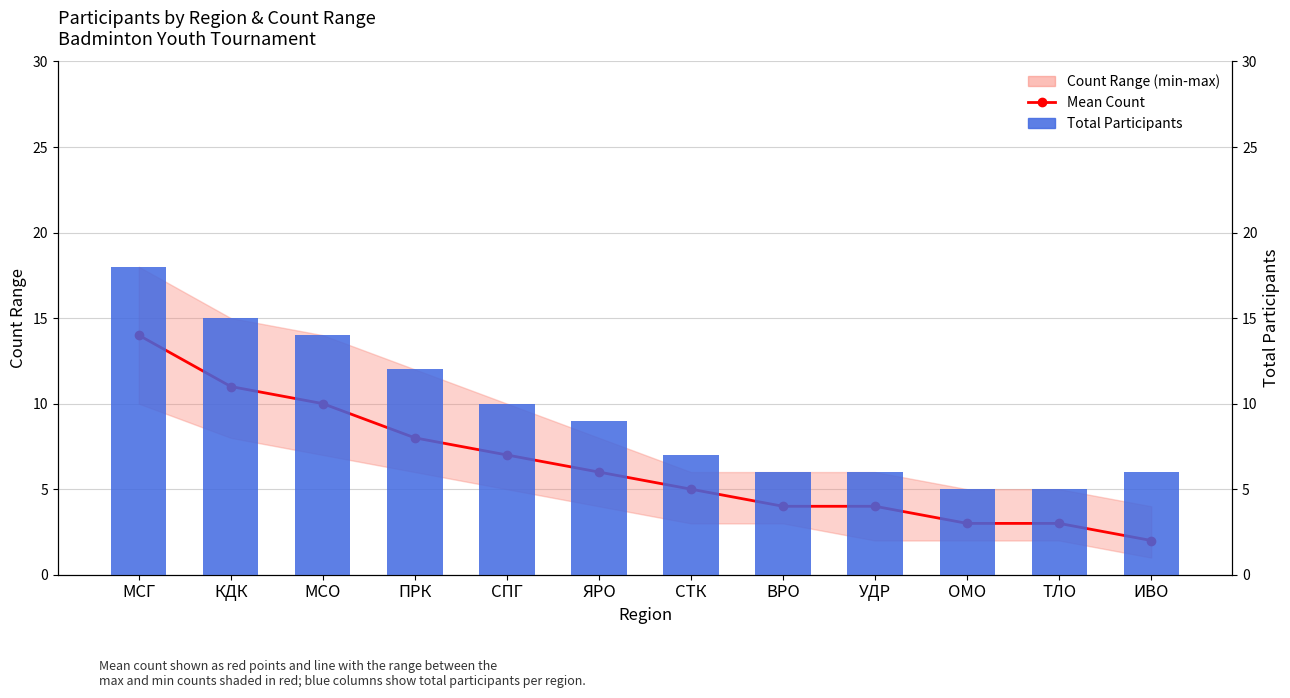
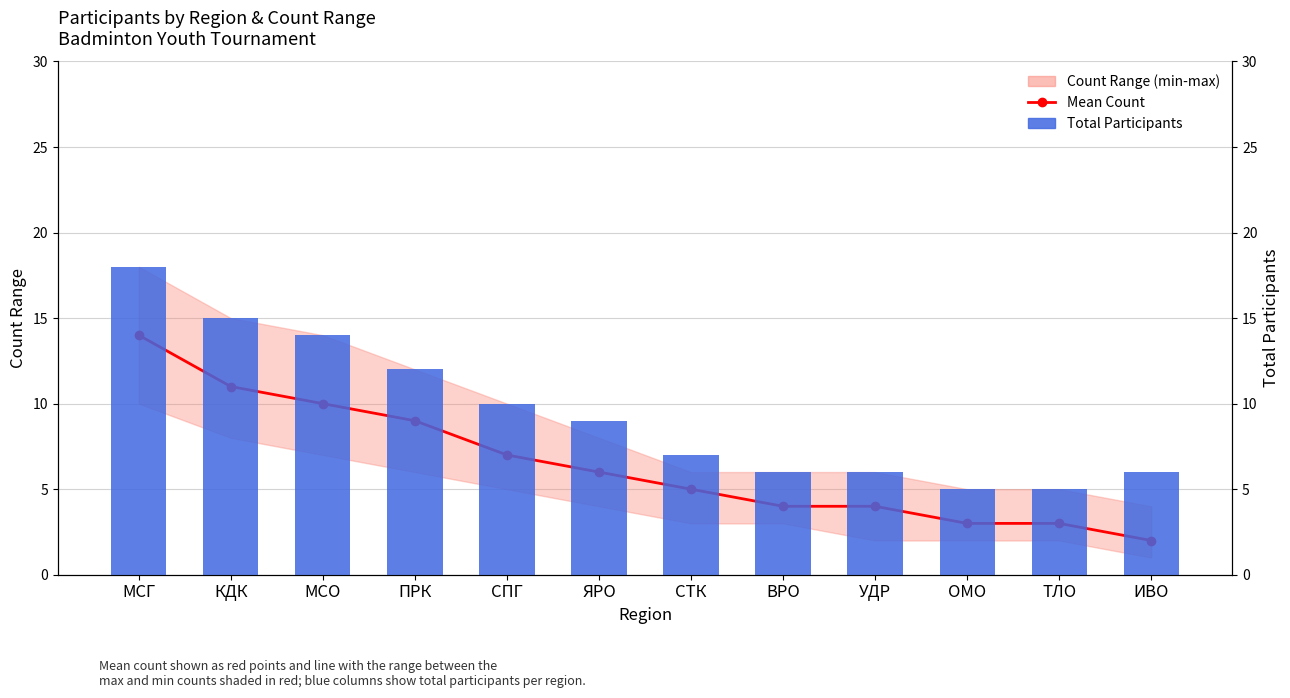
Mean Count, ПРК: 8 -> 9
